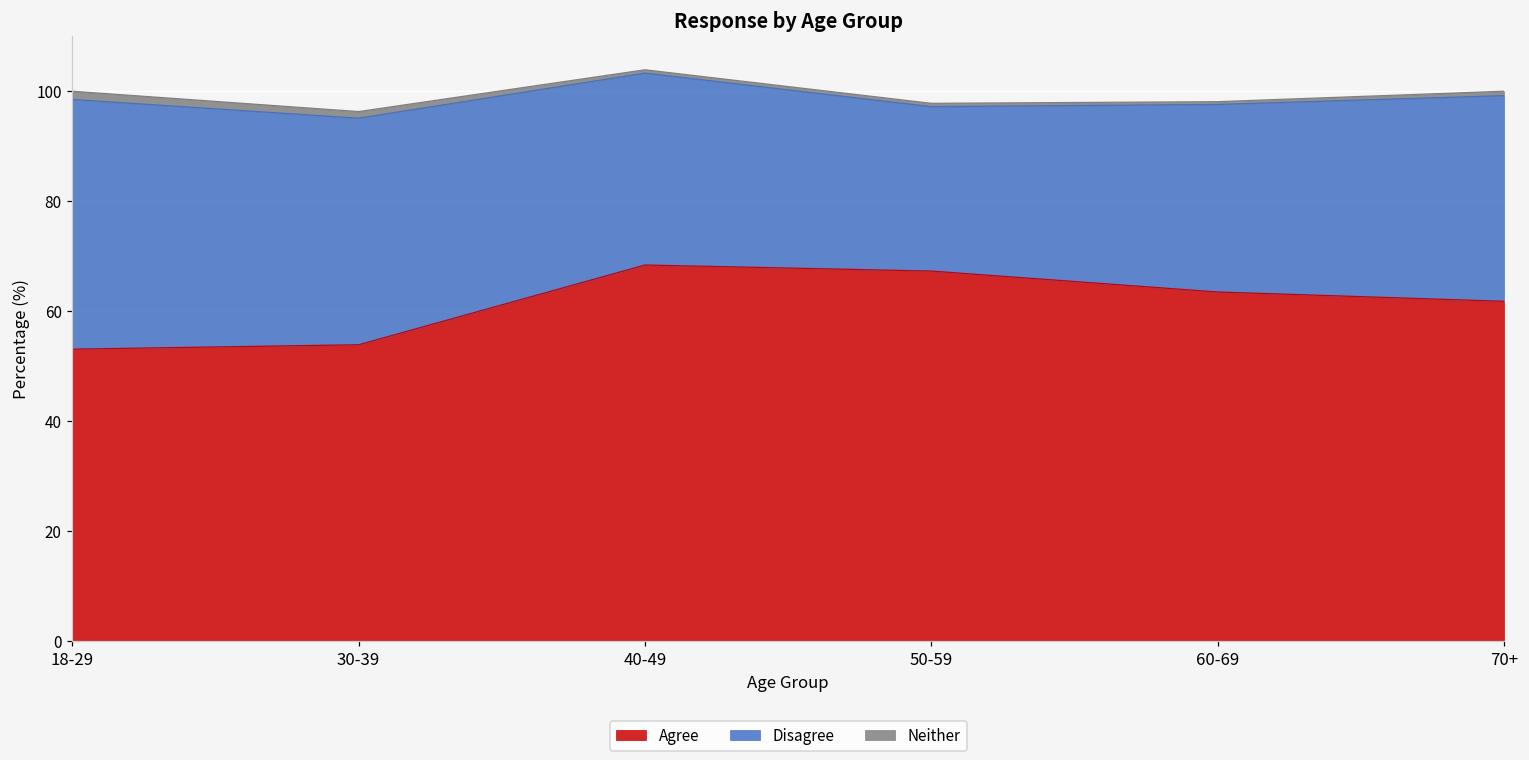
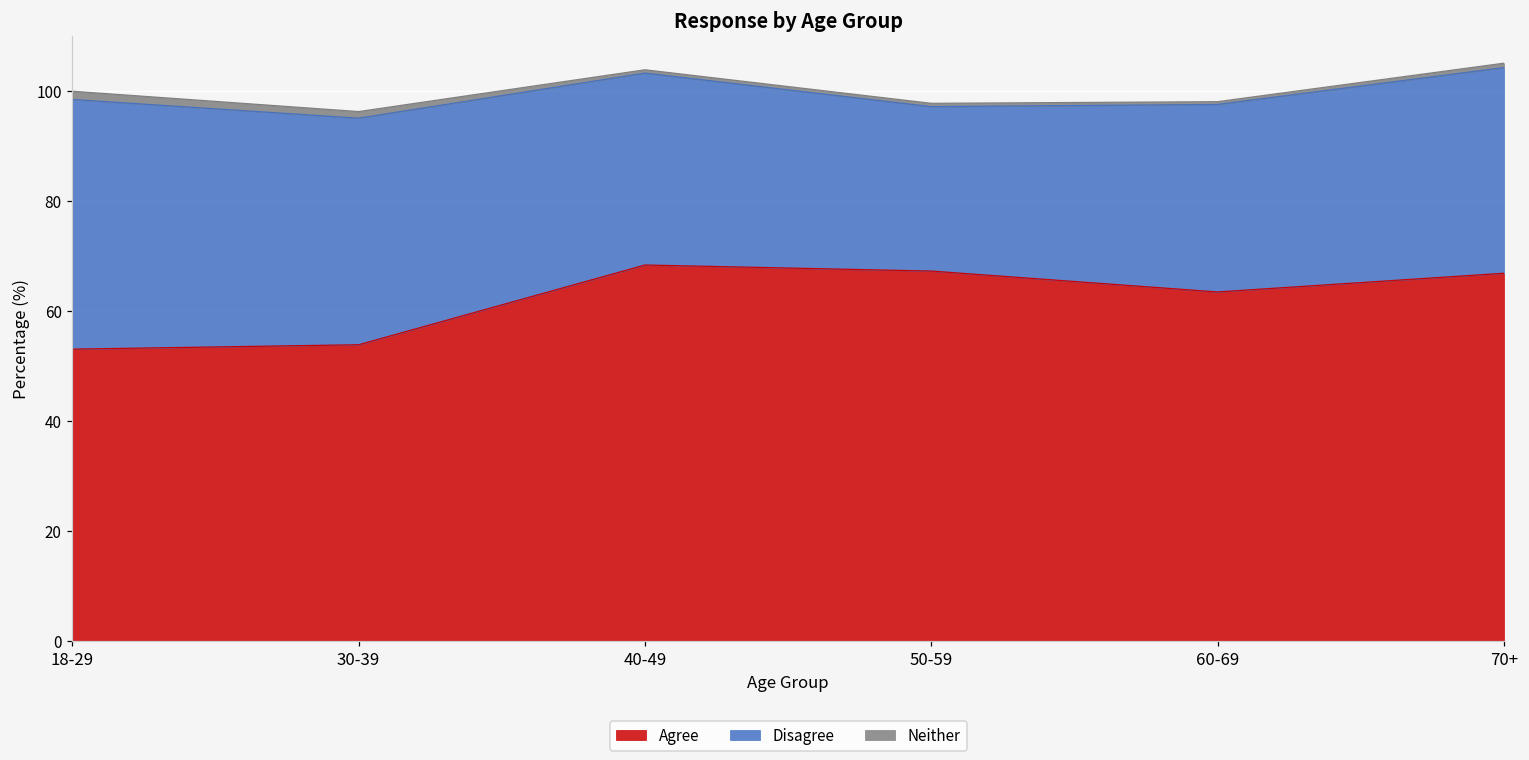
Agree, 70+: 62 -> 67
